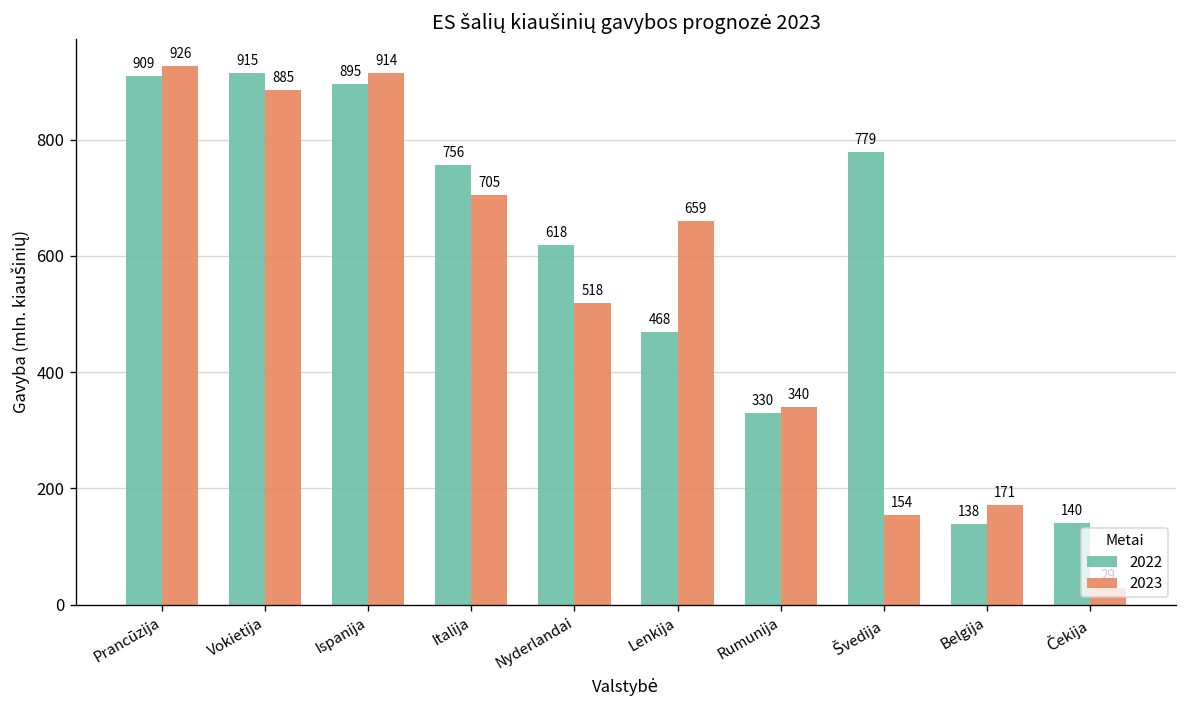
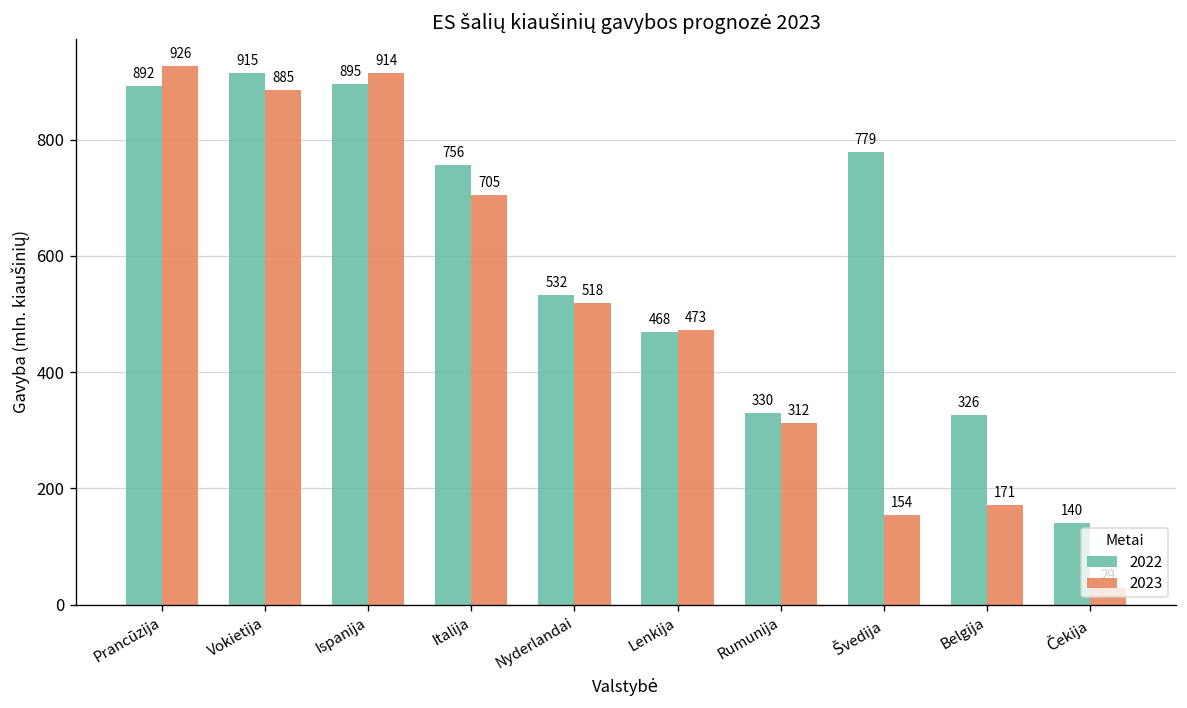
2022, Prancūzija: 909 -> 892
2022, Nyderlandai: 618 -> 532
2023, Lenkija: 659 -> 473
2023, Rumunija: 340 -> 312
2022, Belgija: 138 -> 326
